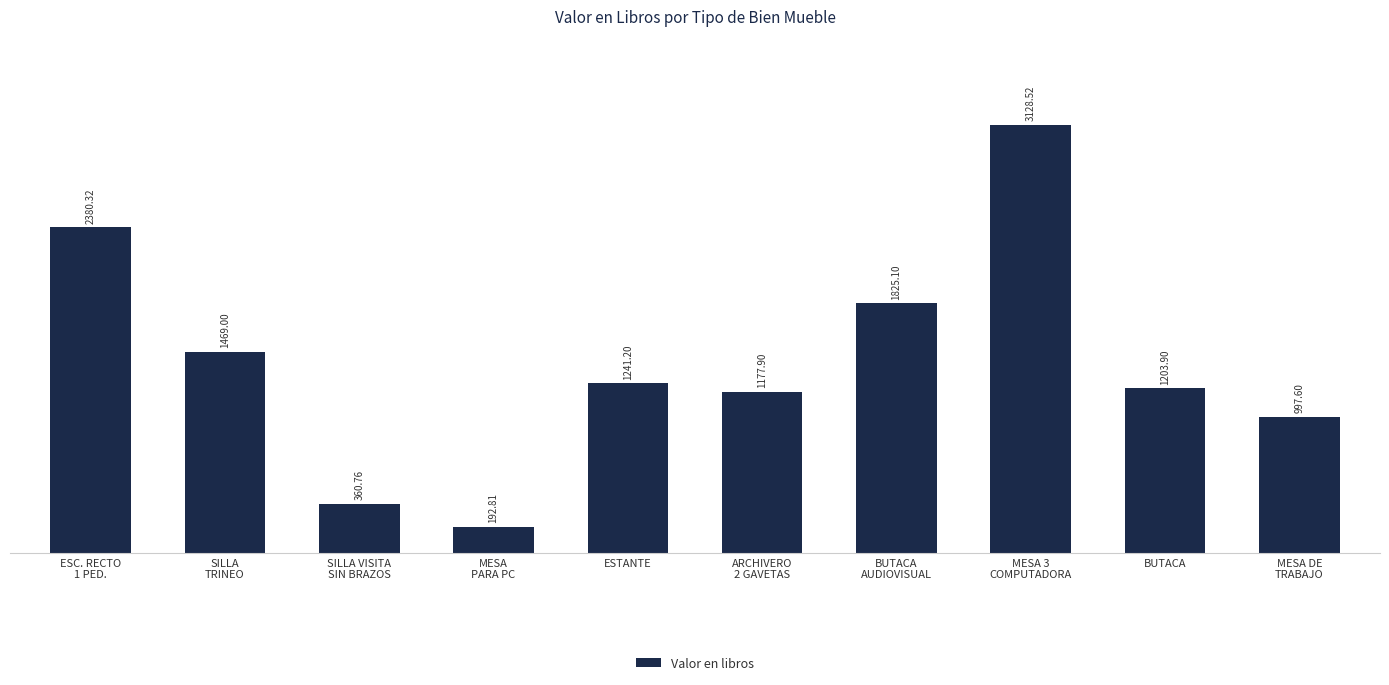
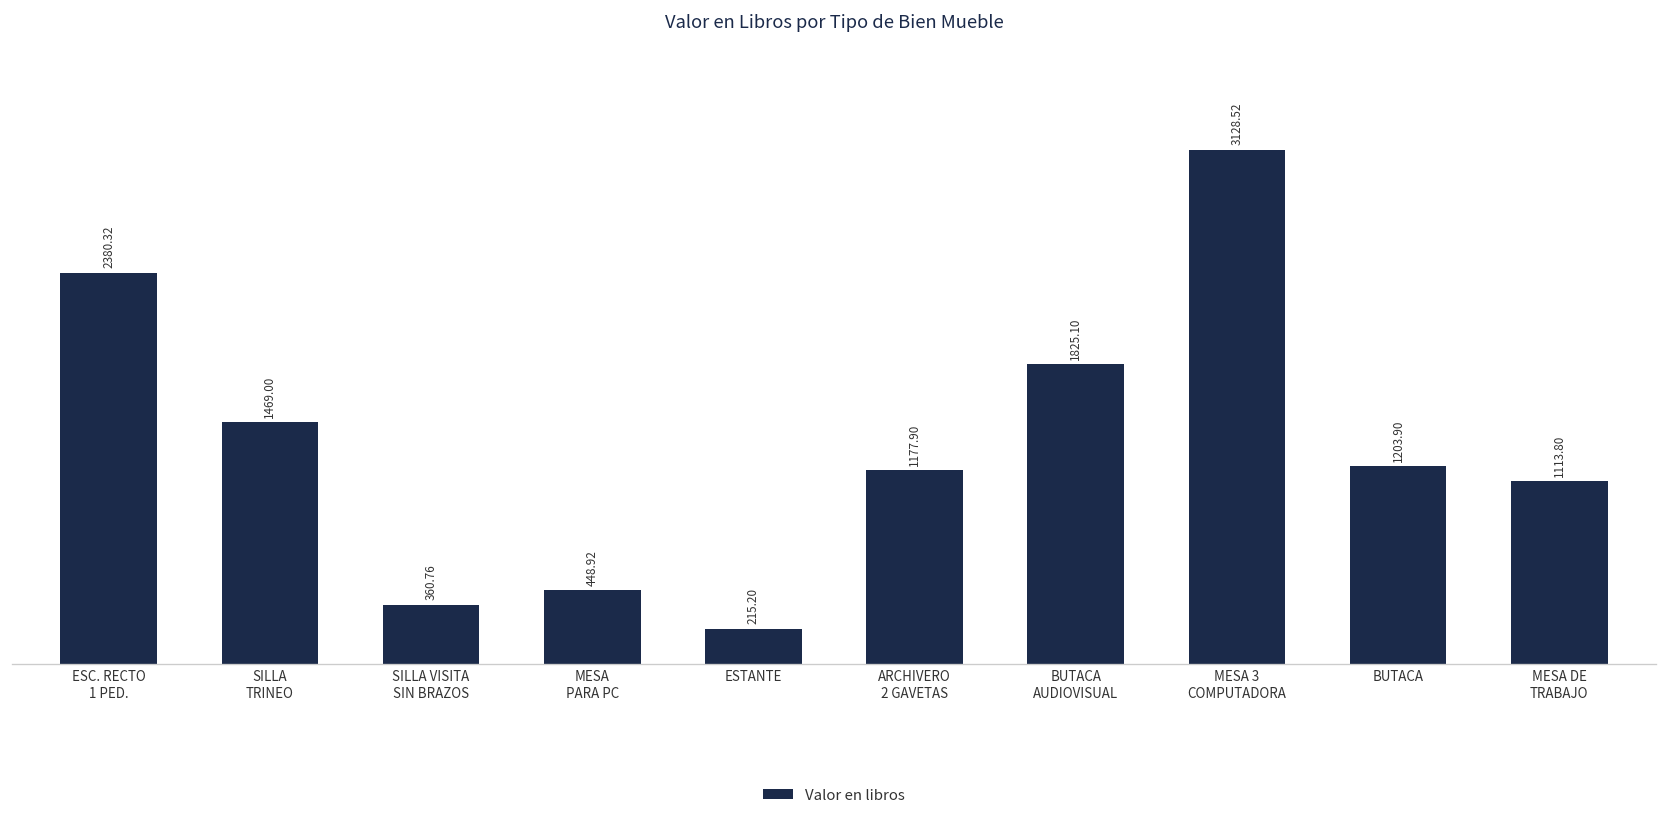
MESA PARA PC: 192.81 -> 448.92
ESTANTE: 1241.20 -> 215.20
MESA DE TRABAJO: 997.60 -> 1113.80
